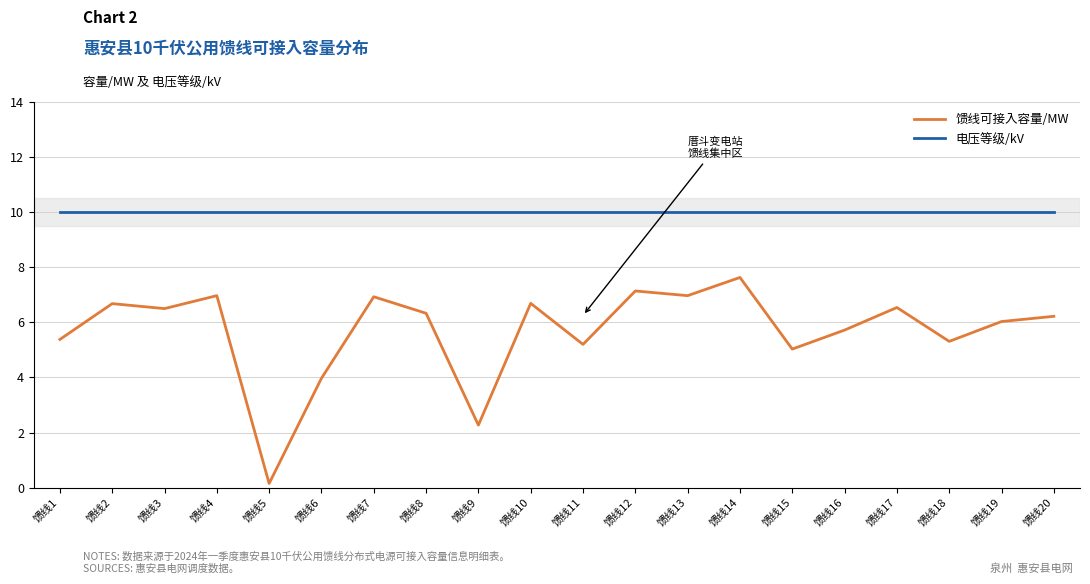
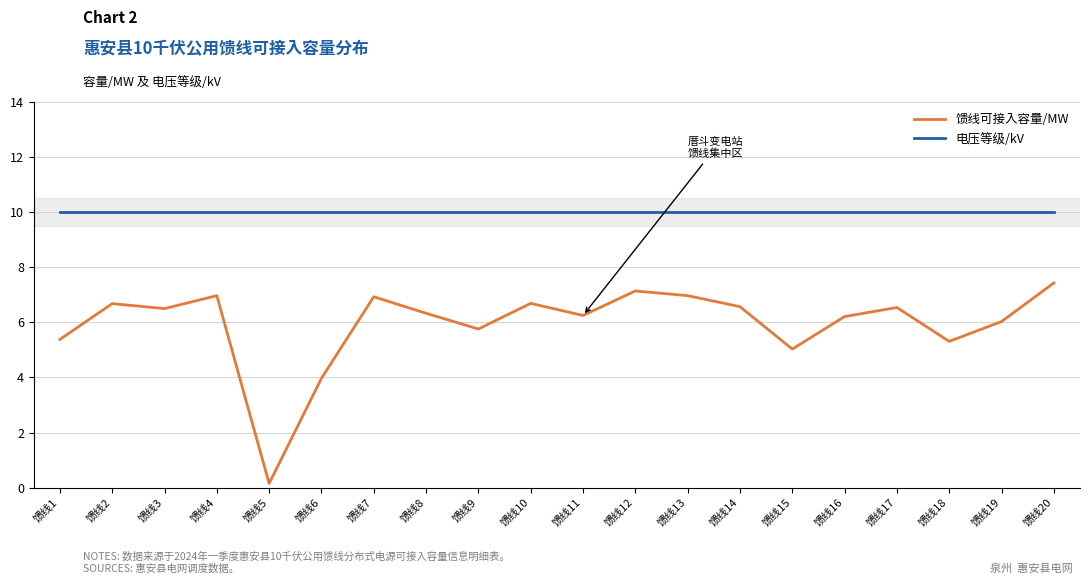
馈线可接入容量/MW, 馈线9: 2.3 -> 5.8
馈线可接入容量/MW, 馈线11: 5.2 -> 6.3
馈线可接入容量/MW, 馈线14: 7.6 -> 6.6
馈线可接入容量/MW, 馈线16: 5.7 -> 6.2
馈线可接入容量/MW, 馈线20: 6.2 -> 7.4
